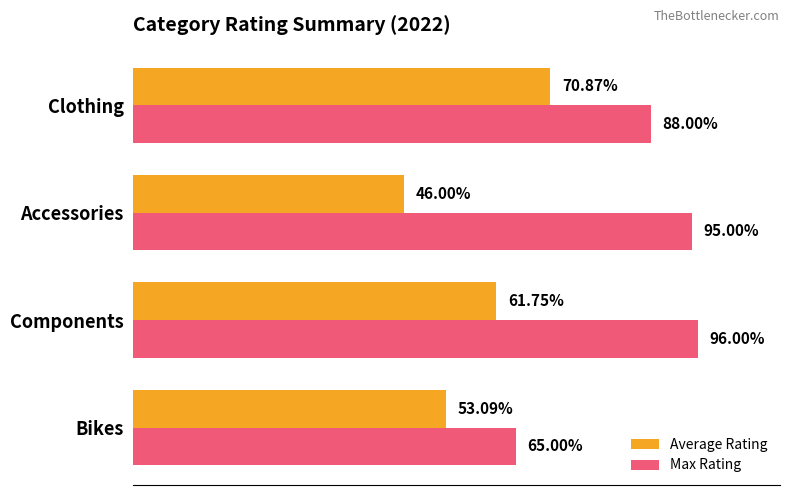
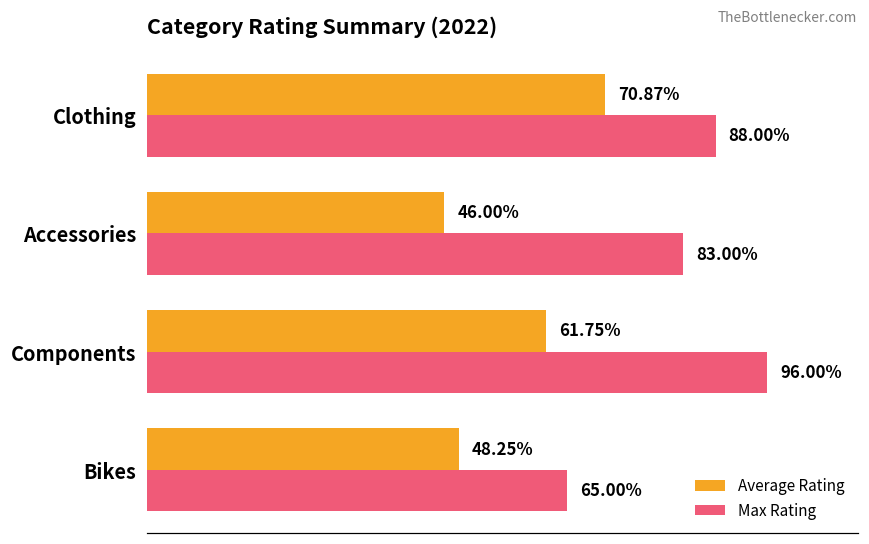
Max Rating, Accessories: 95.00% -> 83.00%
Average Rating, Bikes: 53.09% -> 48.25%
